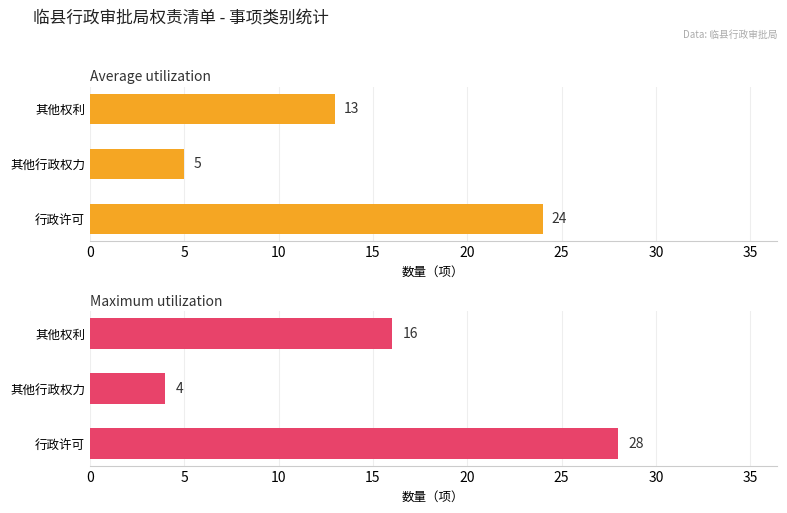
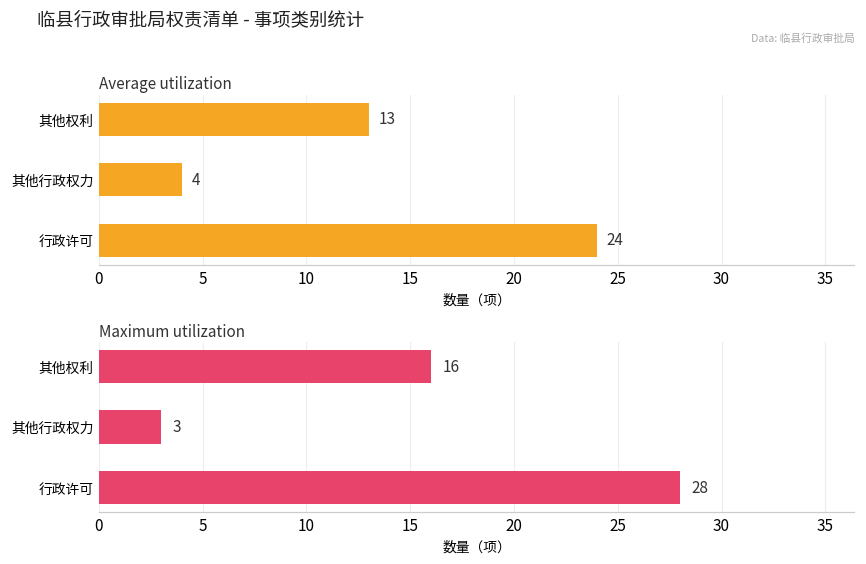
Average utilization, 其他行政权力: 5 -> 4
Maximum utilization, 其他行政权力: 4 -> 3
